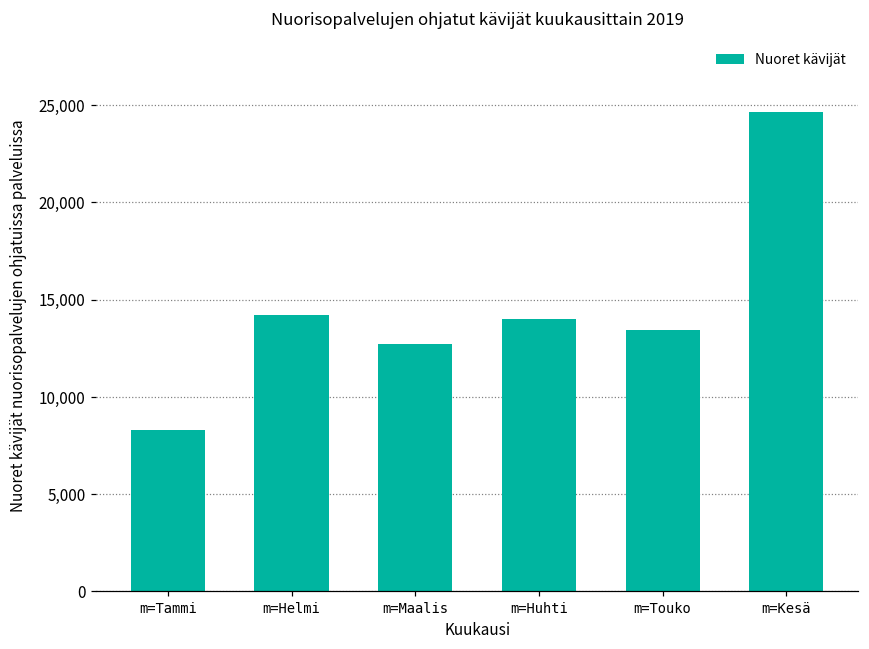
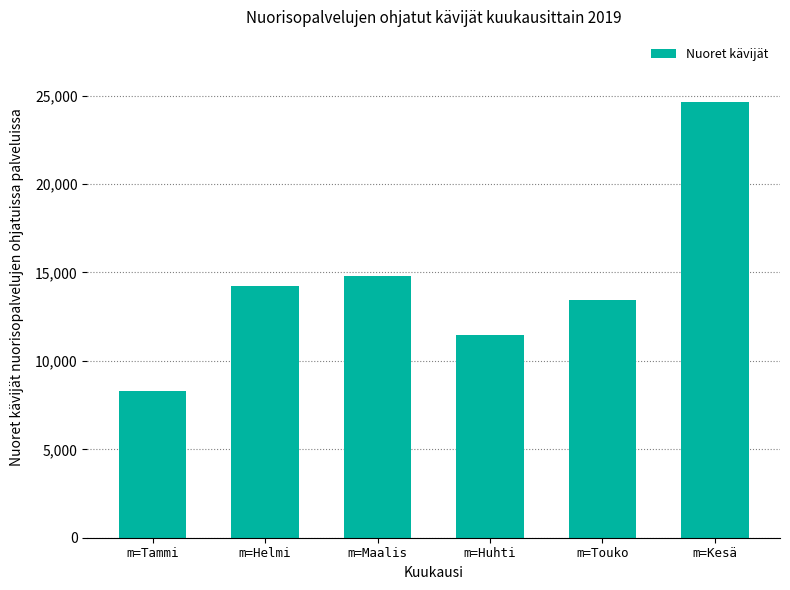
m=Maalis: 12,700 -> 14,800
m=Huhti: 14,000 -> 11,500
